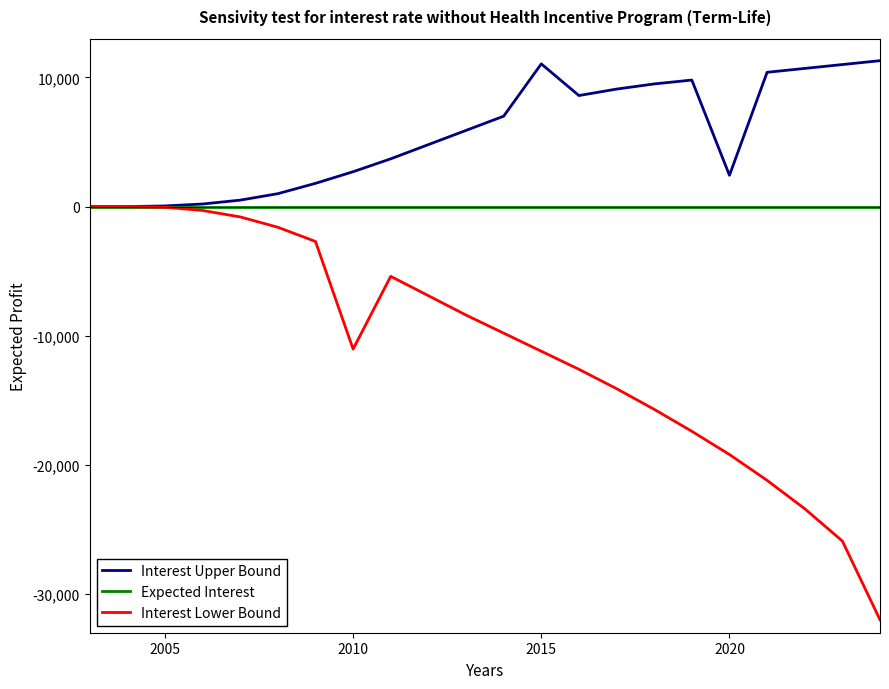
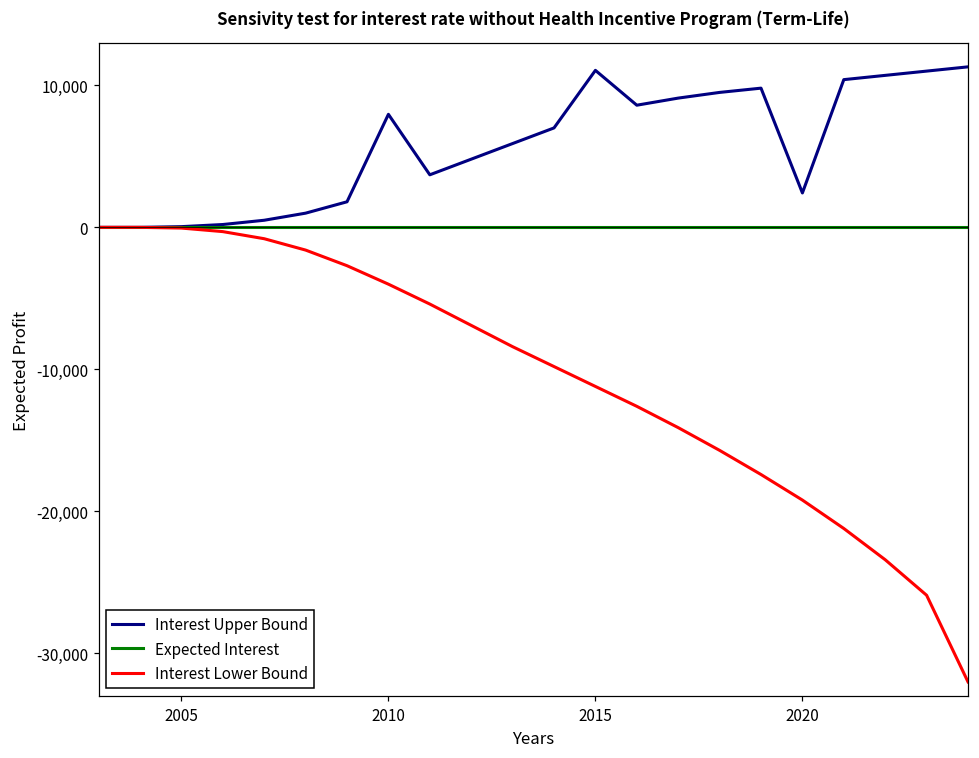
Interest Upper Bound, 2010: 2,700 -> 8,000
Interest Lower Bound, 2010: -11,000 -> -4,000
